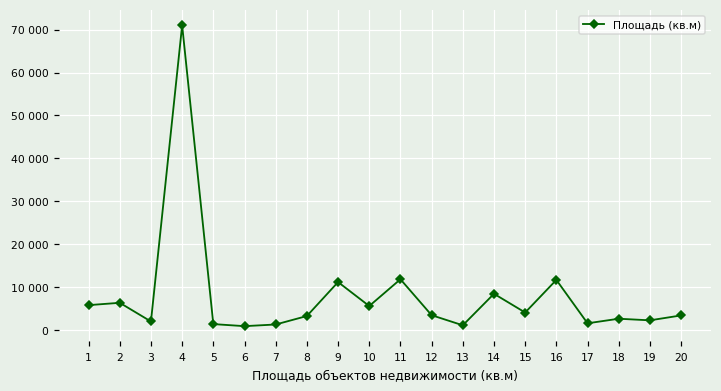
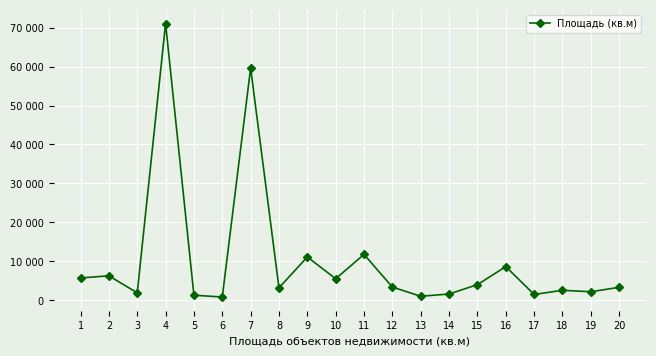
7: 1000 -> 60000
14: 8000 -> 2000
16: 12000 -> 9000
